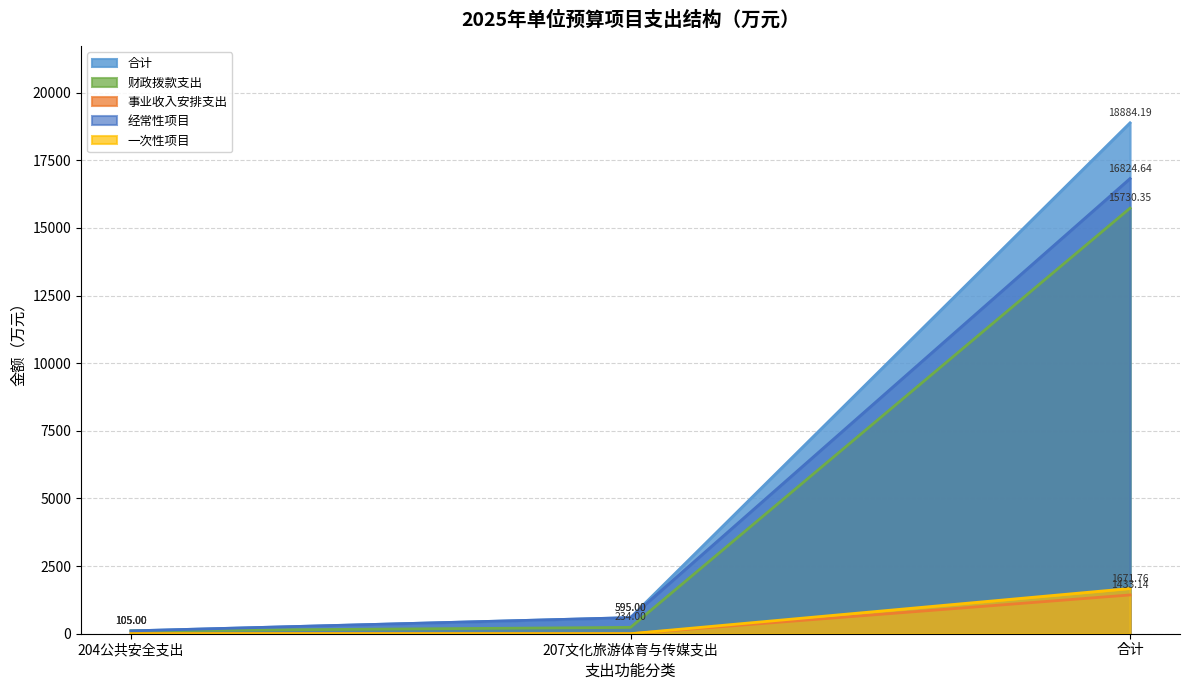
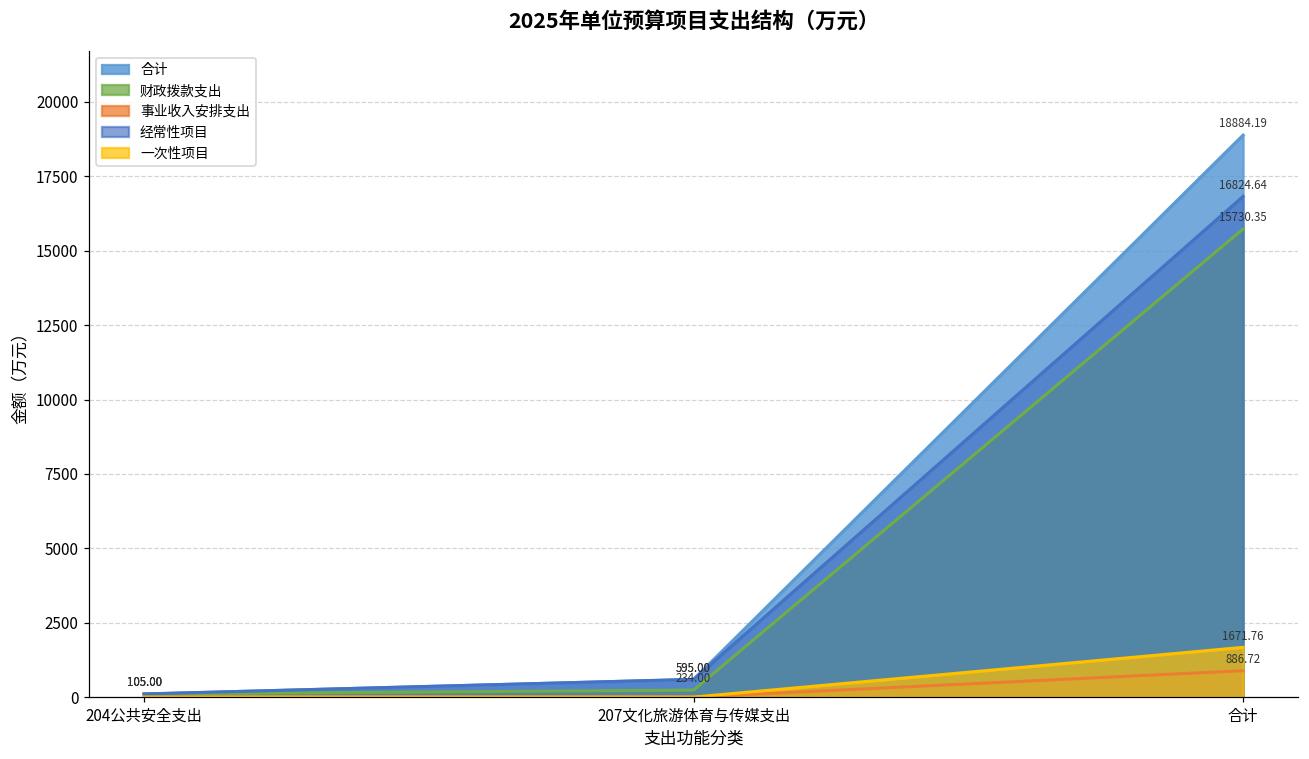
事业收入安排支出, 合计: 1433.14 -> 886.72
